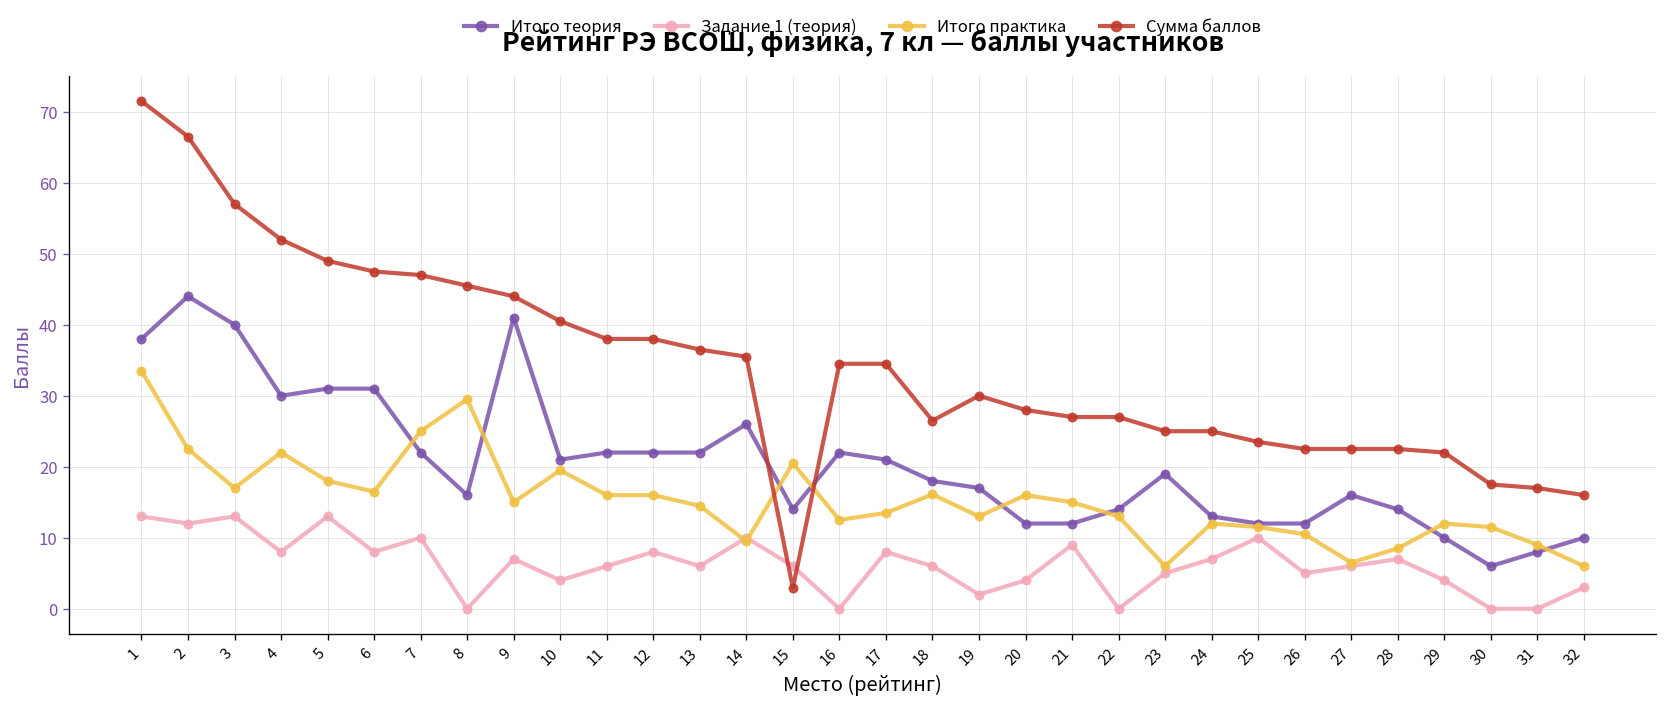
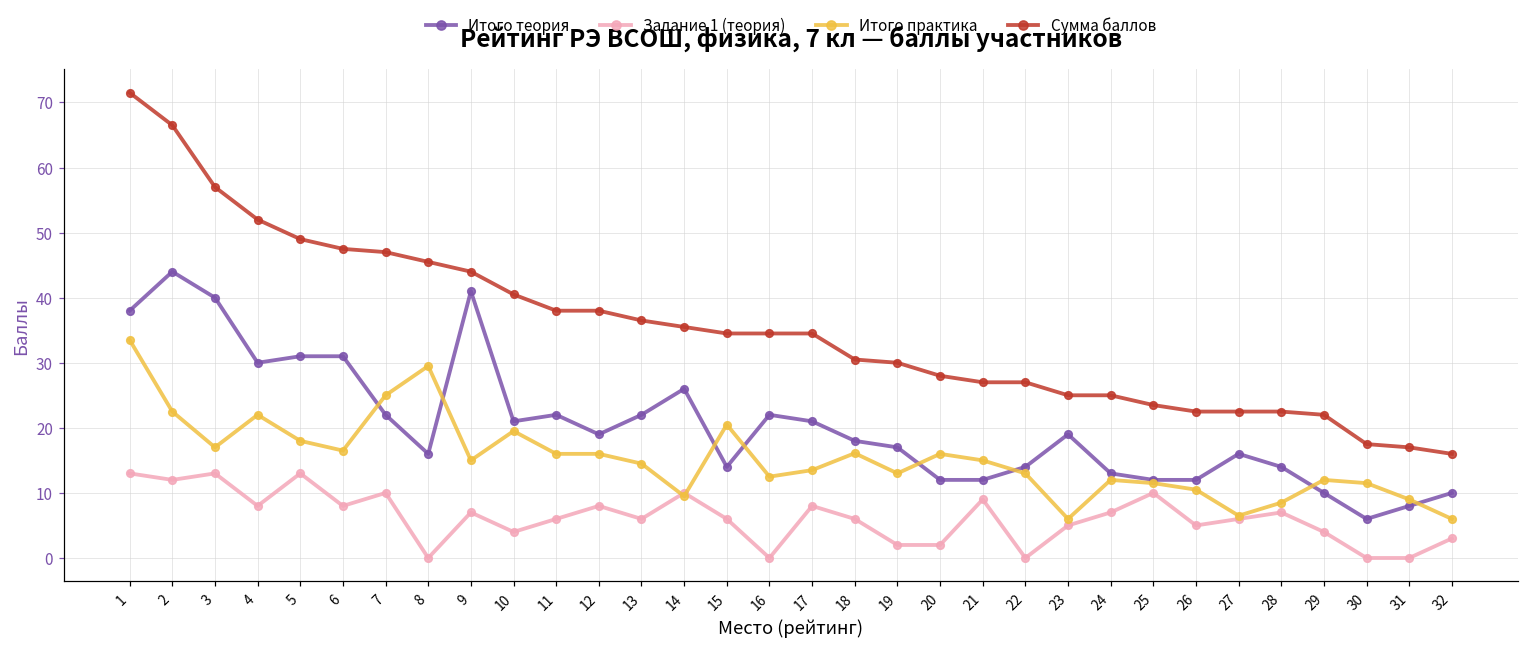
Итого теория, 12: 22 -> 19
Сумма баллов, 15: 3 -> 35
Сумма баллов, 18: 27 -> 31
Задание 1 (теория), 20: 4 -> 2
